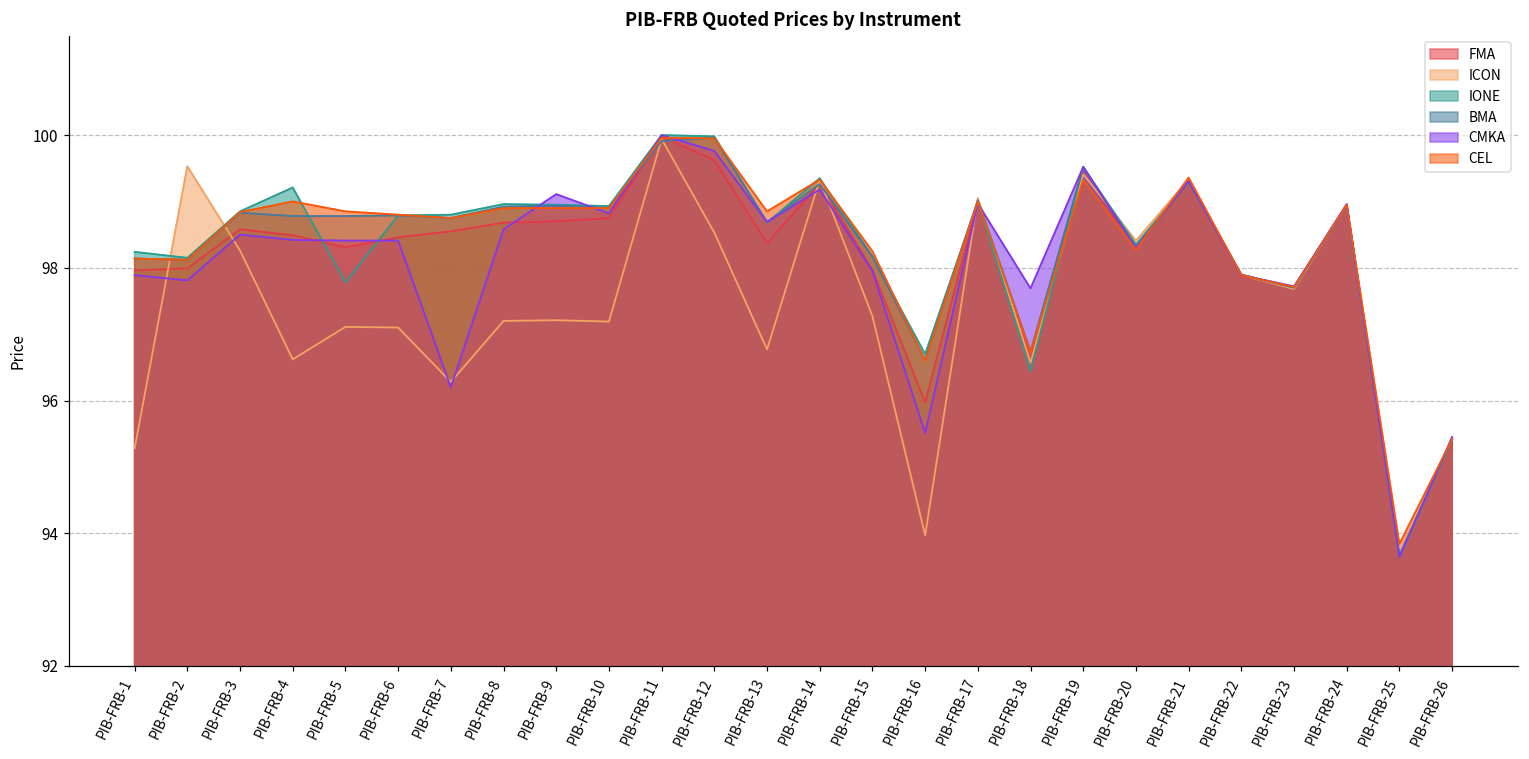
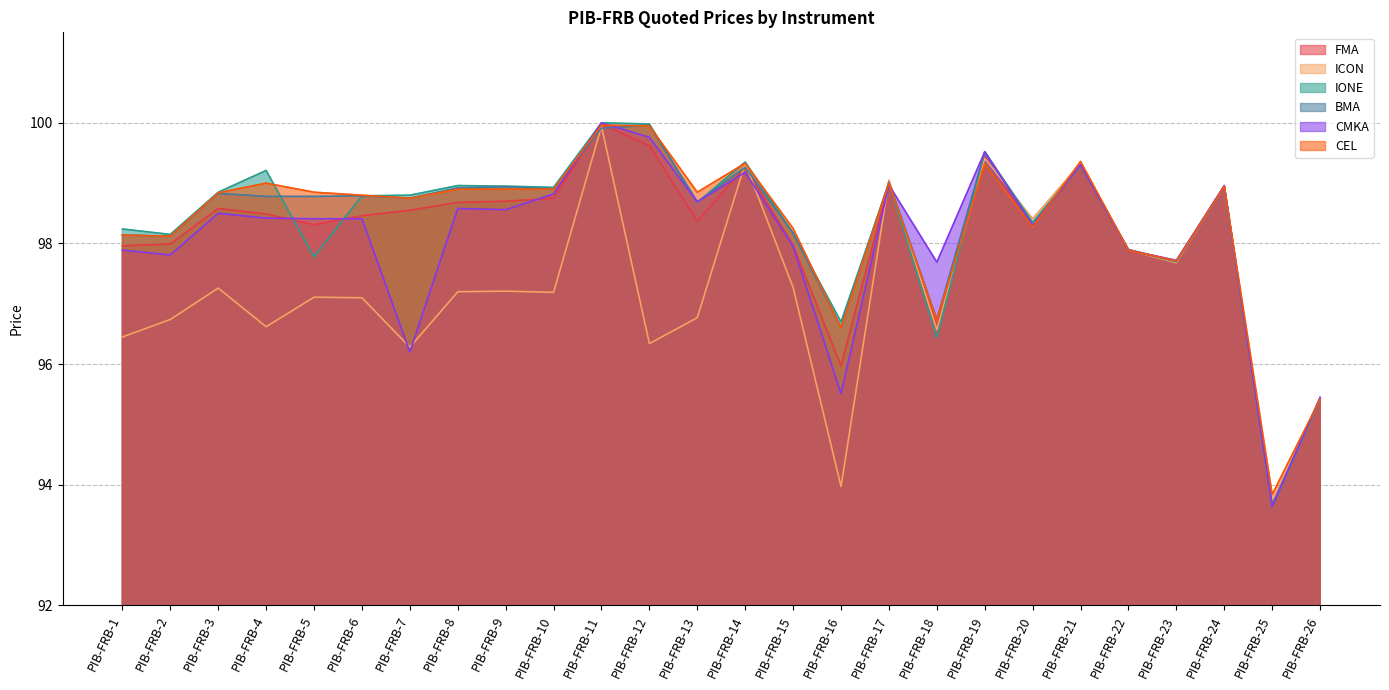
ICON, PIB-FRB-1: 95.3 -> 96.5
ICON, PIB-FRB-2: 99.5 -> 96.7
ICON, PIB-FRB-3: 98.3 -> 97.3
CMKA, PIB-FRB-9: 99.1 -> 98.6
ICON, PIB-FRB-12: 98.5 -> 96.3
